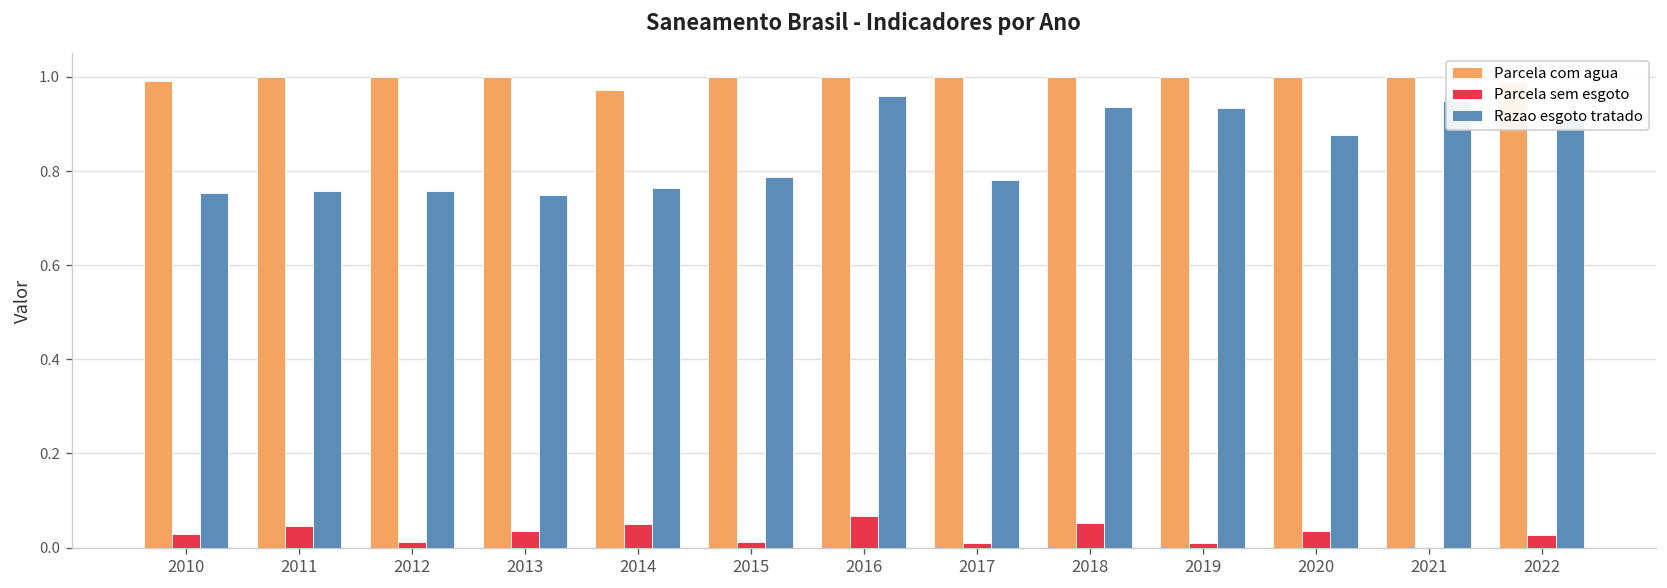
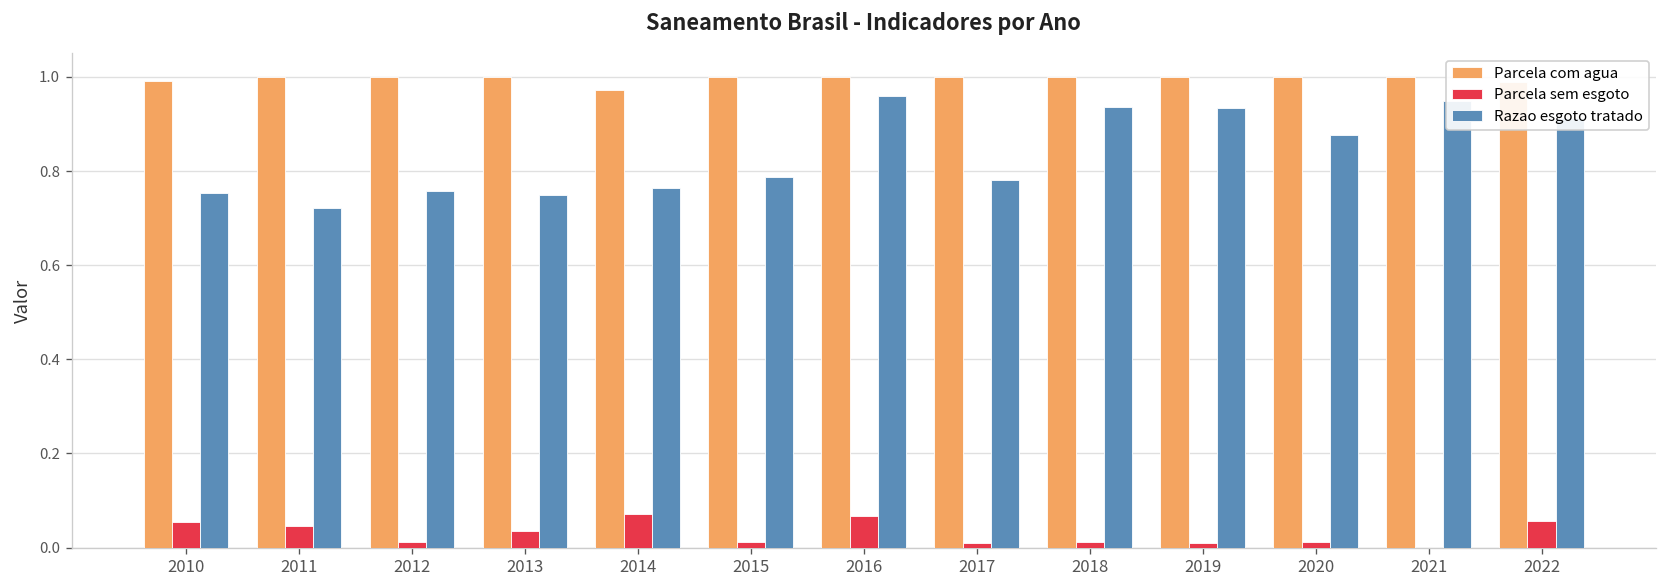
Parcela sem esgoto, 2010: 0.03 -> 0.06
Razao esgoto tratado, 2011: 0.76 -> 0.72
Parcela sem esgoto, 2014: 0.05 -> 0.07
Parcela sem esgoto, 2018: 0.05 -> 0.01
Parcela sem esgoto, 2020: 0.04 -> 0.01
Parcela sem esgoto, 2022: 0.03 -> 0.06
